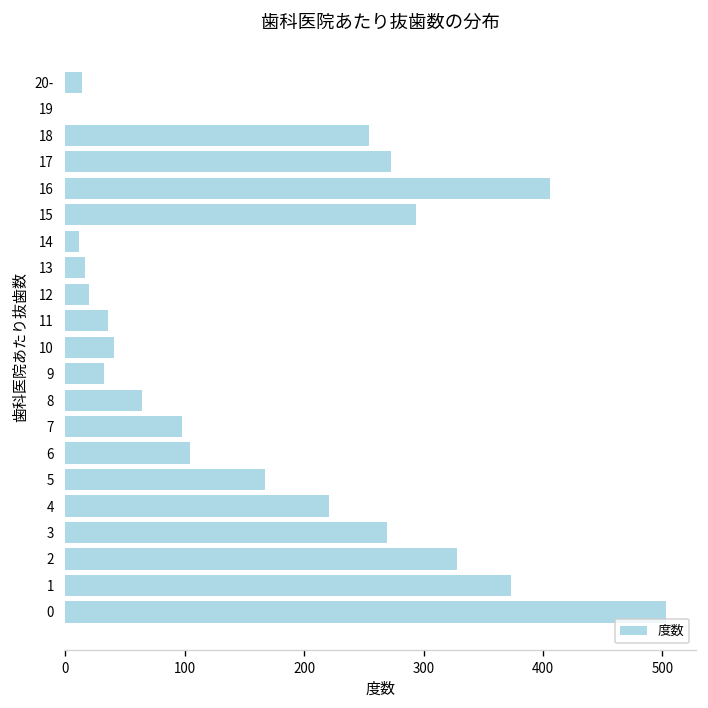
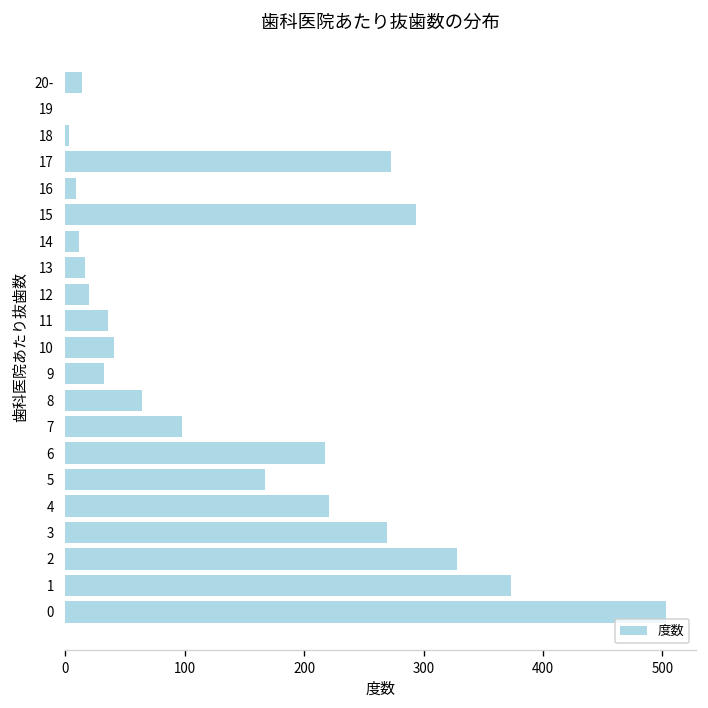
18: 250 -> 0
16: 410 -> 10
6: 100 -> 220
